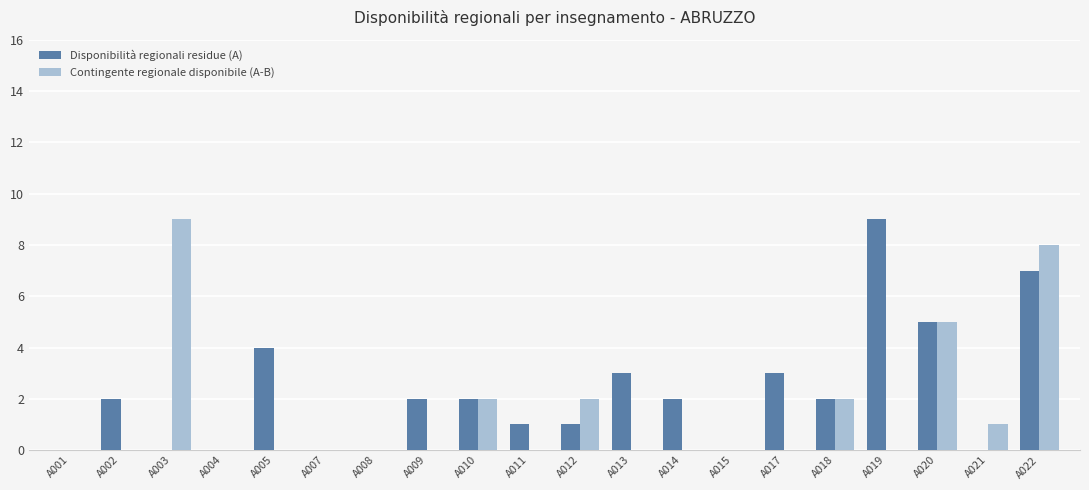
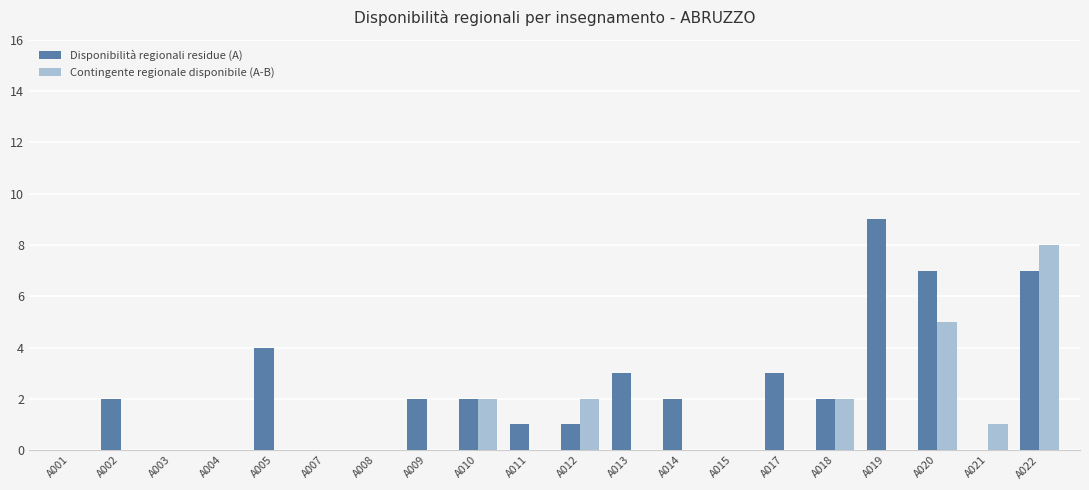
Contingente regionale disponibile (A-B), A003: 9 -> 0
Disponibilità regionali residue (A), A020: 5 -> 7
